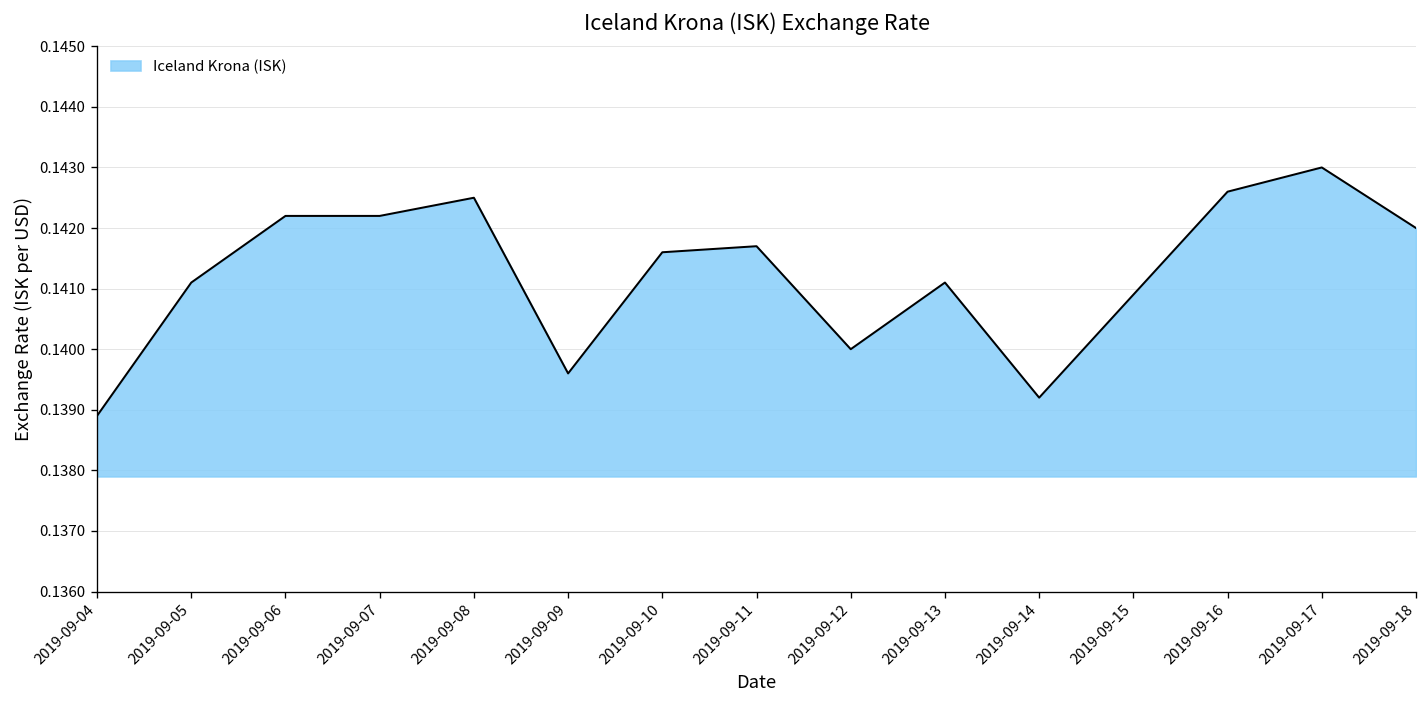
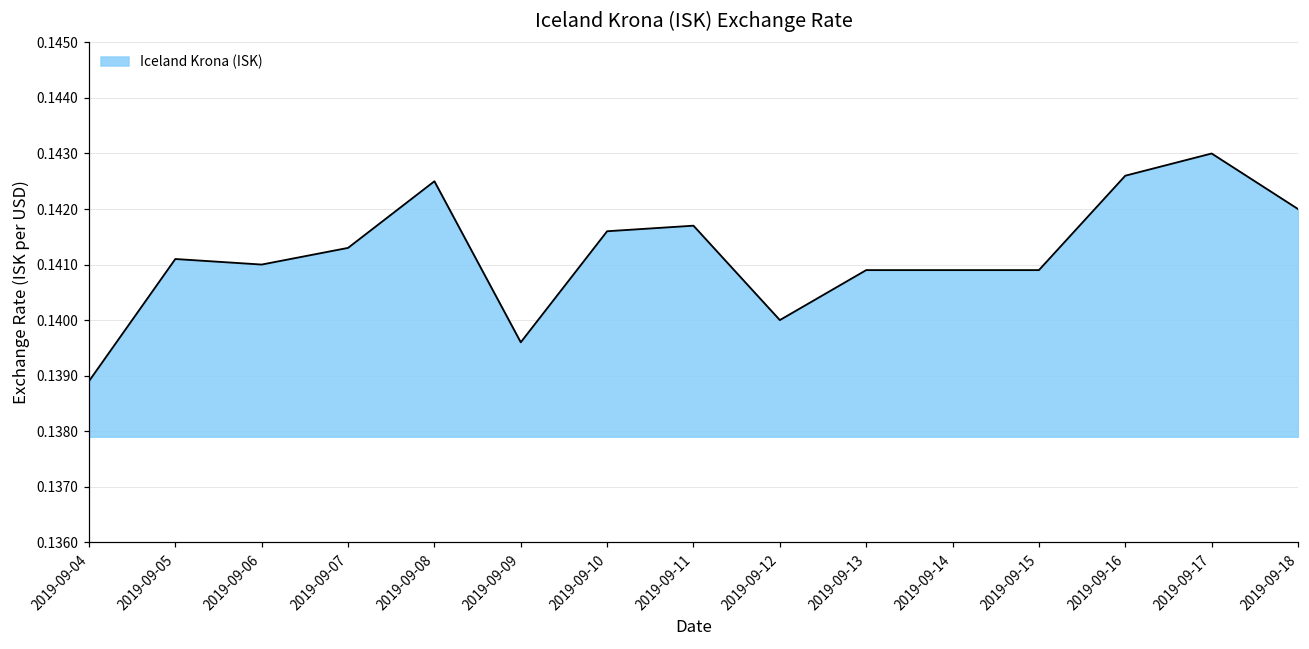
2019-09-06: 0.1422 -> 0.1410
2019-09-07: 0.1422 -> 0.1413
2019-09-13: 0.1411 -> 0.1409
2019-09-14: 0.1392 -> 0.1409
